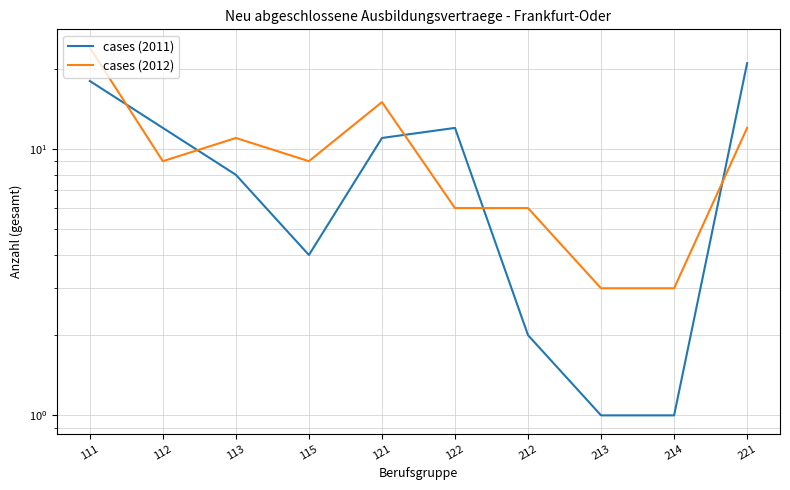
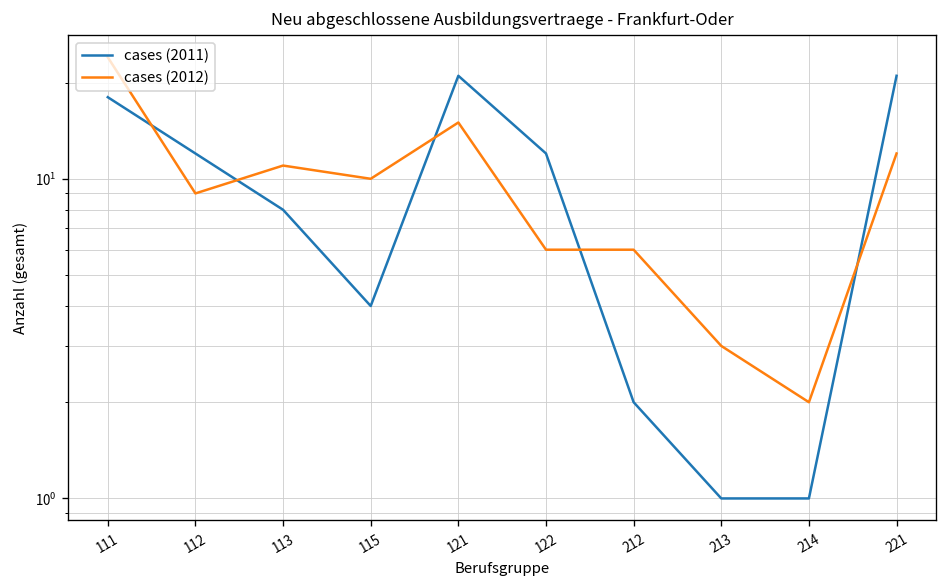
cases (2012), 115: 9 -> 10
cases (2011), 121: 11 -> 21
cases (2012), 214: 3 -> 2
